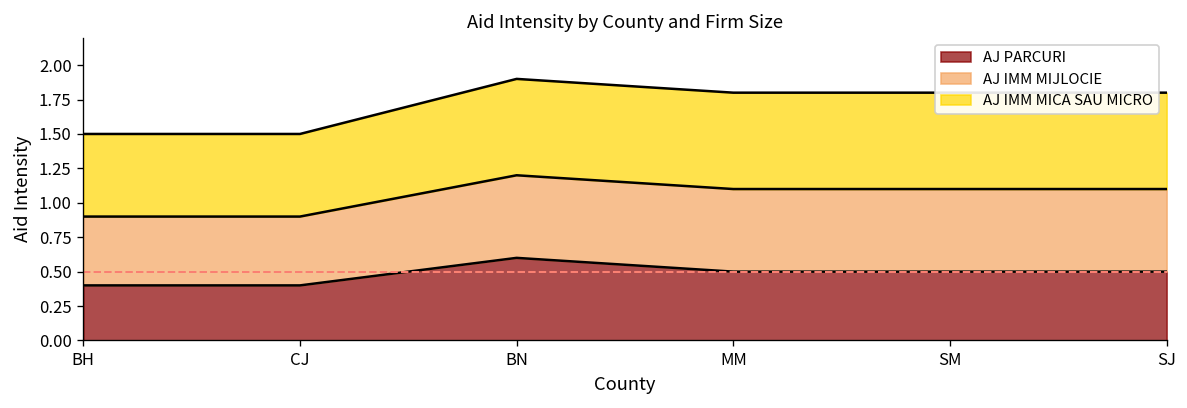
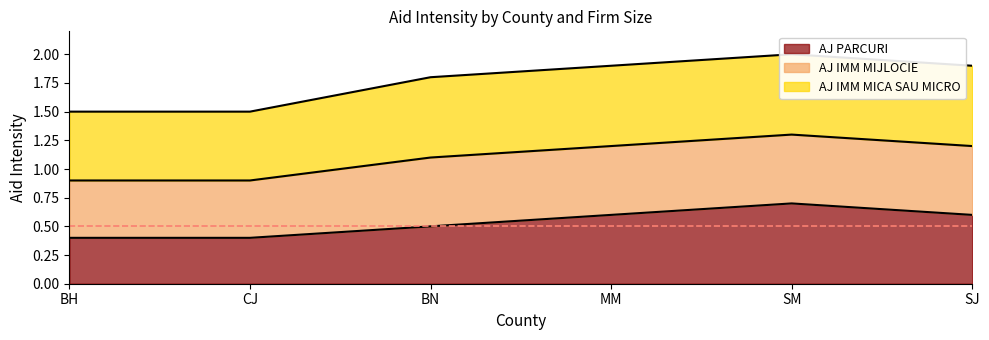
AJ PARCURI, BN: 0.6 -> 0.5
AJ PARCURI, MM: 0.5 -> 0.6
AJ PARCURI, SM: 0.5 -> 0.7
AJ PARCURI, SJ: 0.5 -> 0.6
